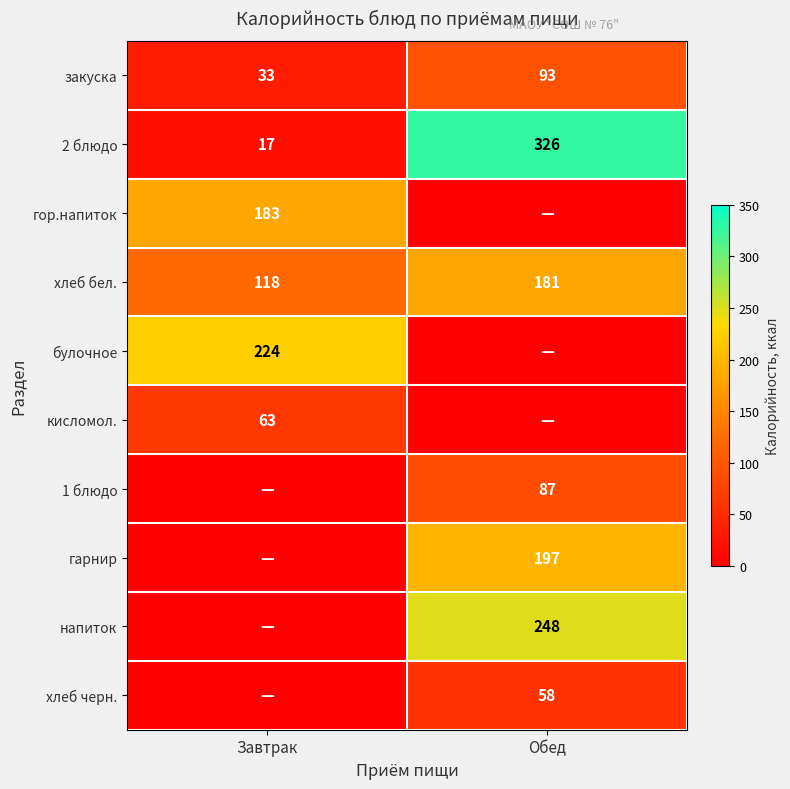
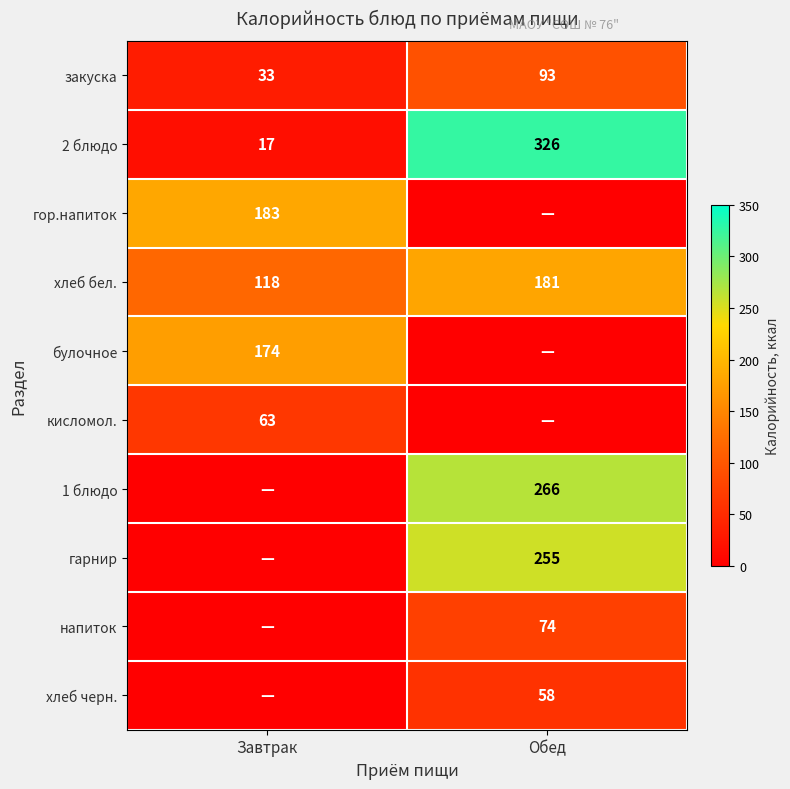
булочное, Завтрак: 224 -> 174
1 блюдо, Обед: 87 -> 266
гарнир, Обед: 197 -> 255
напиток, Обед: 248 -> 74
